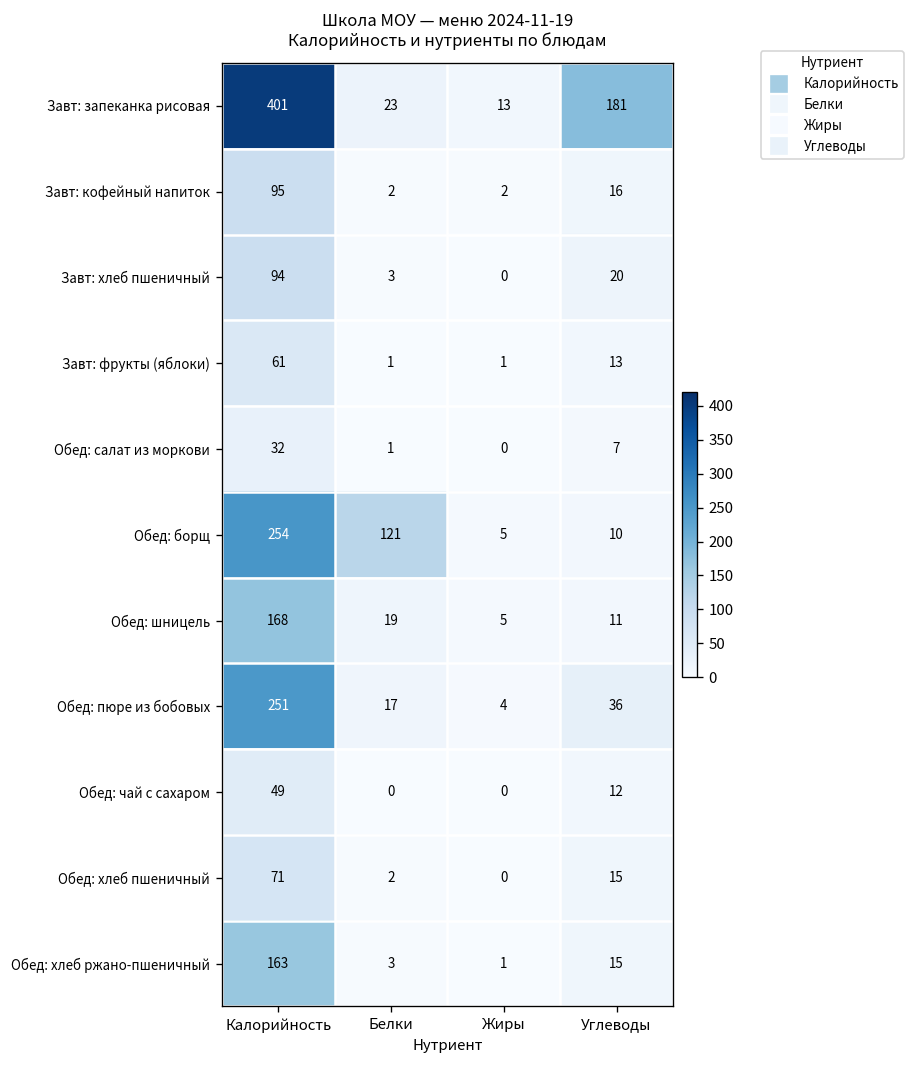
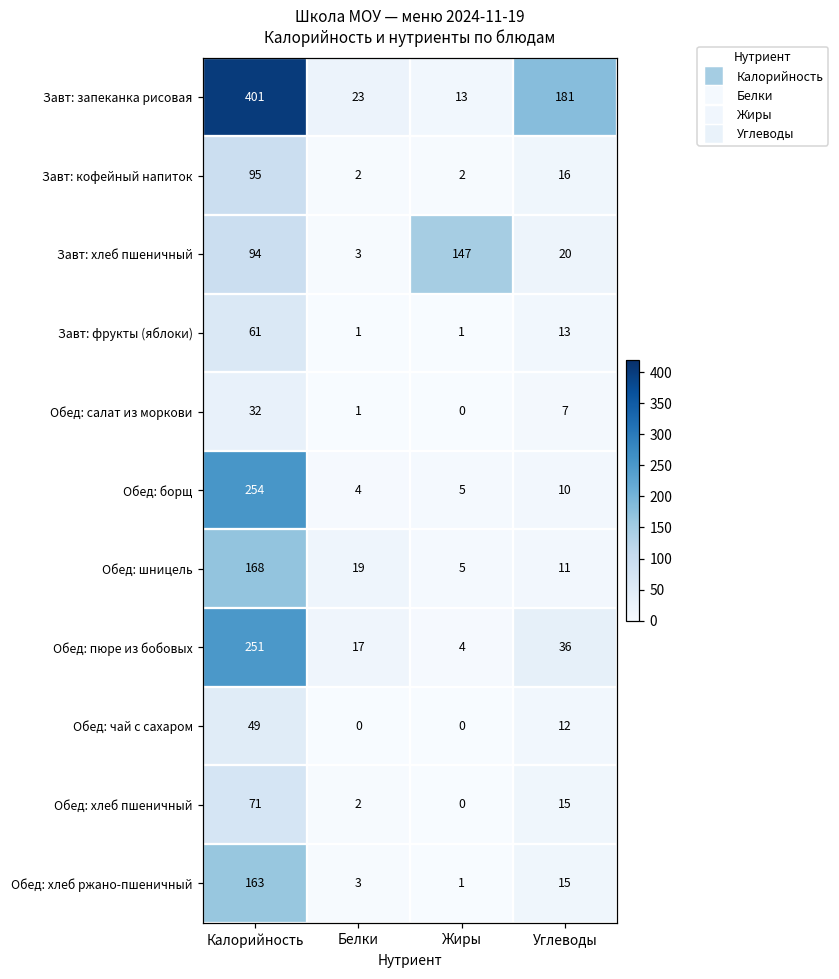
Завт: хлеб пшеничный, Жиры: 0 -> 147
Обед: борщ, Белки: 121 -> 4
